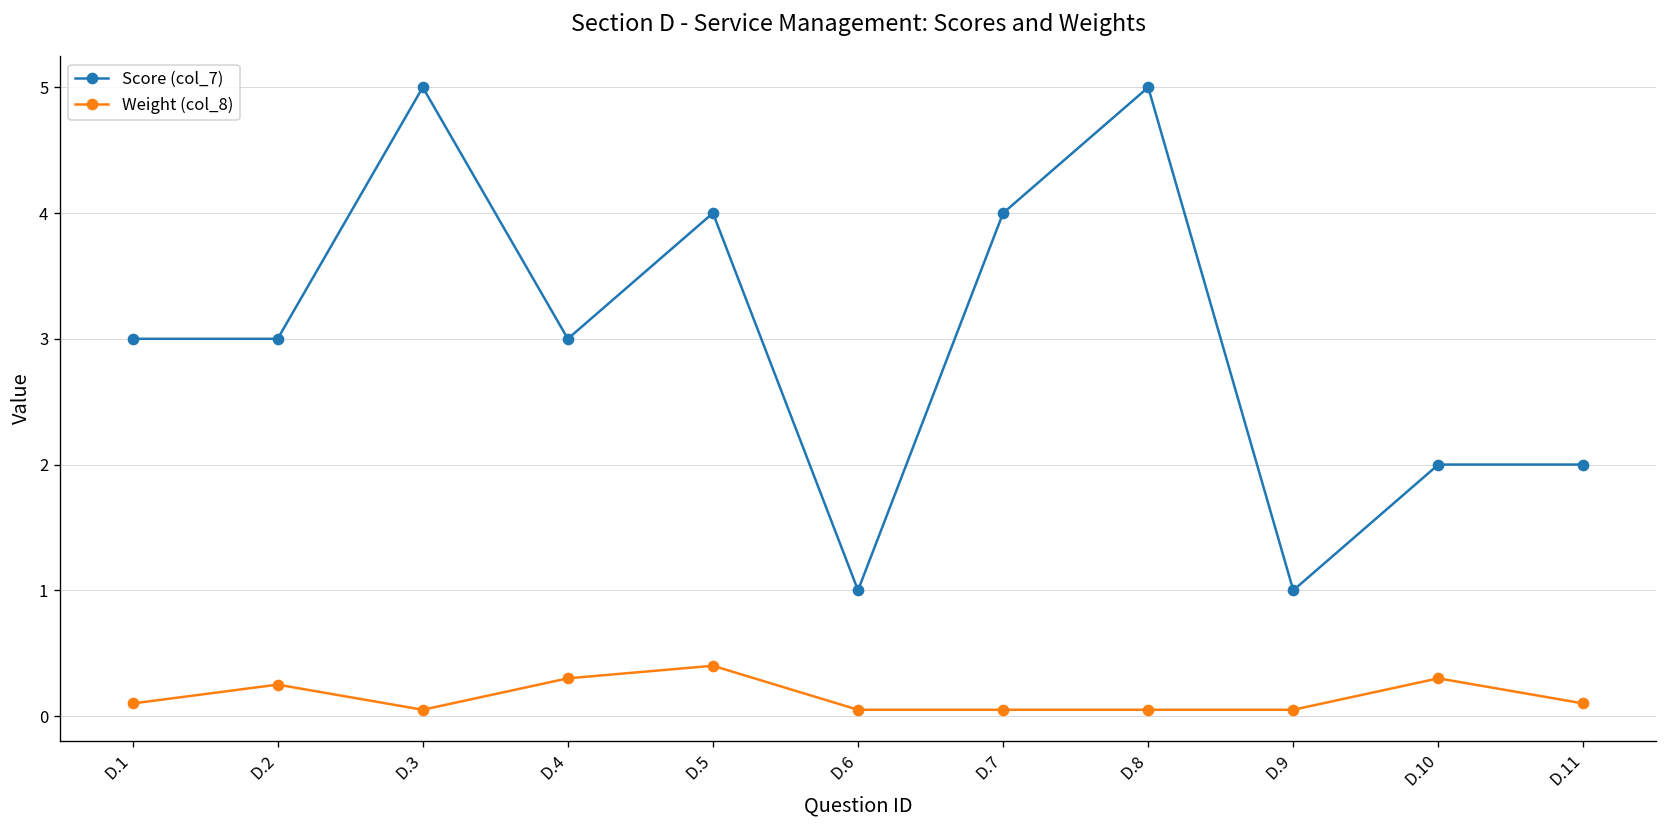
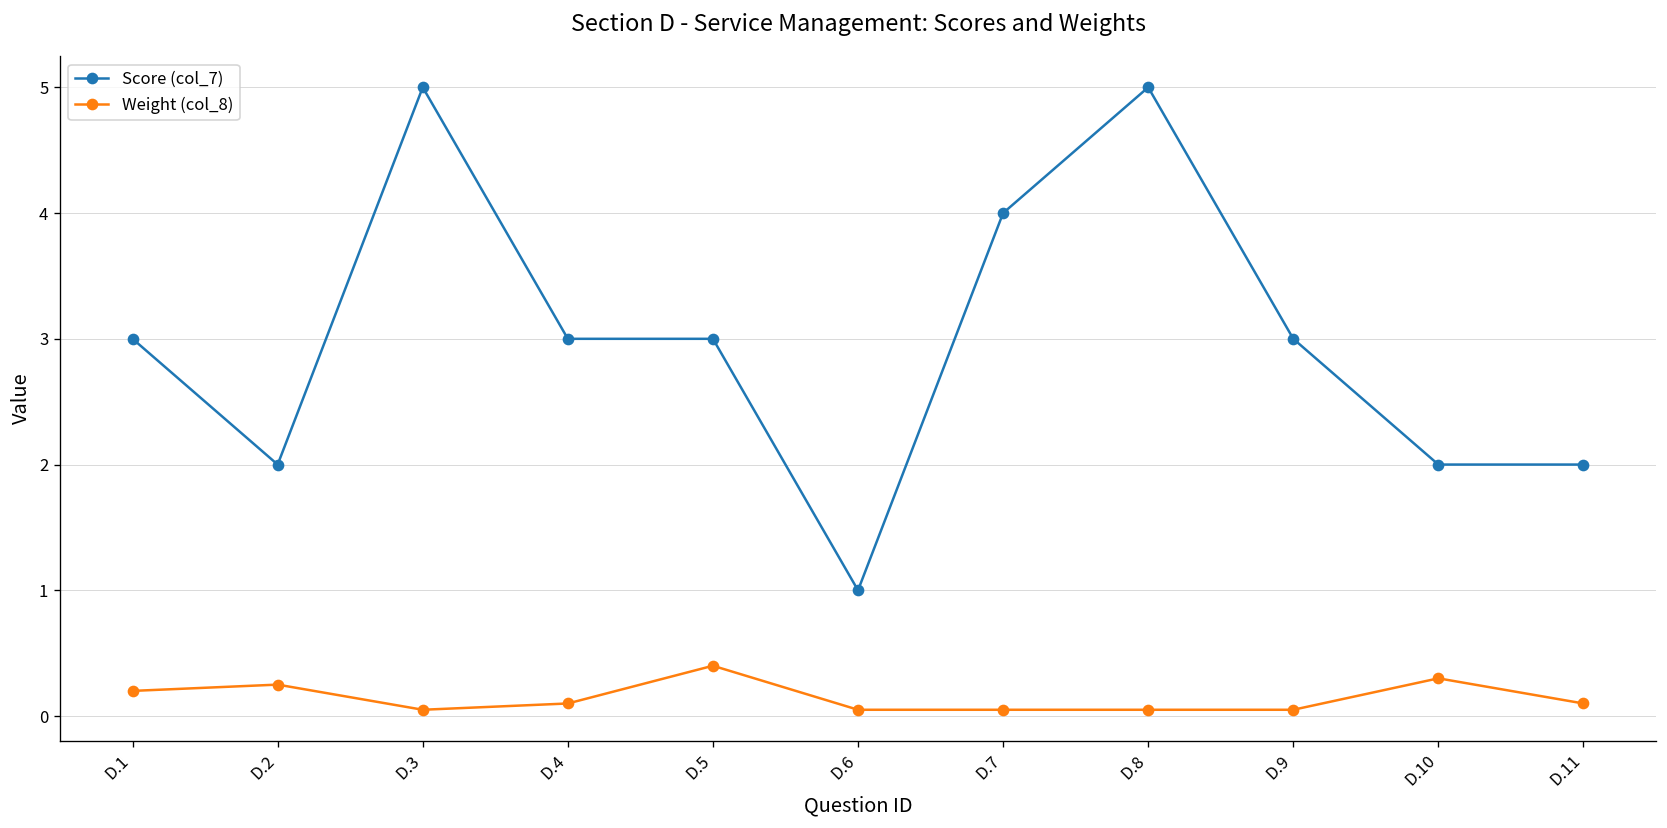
Weight (col_8), D.1: 0.1 -> 0.2
Score (col_7), D.2: 3 -> 2
Weight (col_8), D.4: 0.3 -> 0.1
Score (col_7), D.5: 4 -> 3
Score (col_7), D.9: 1 -> 3
